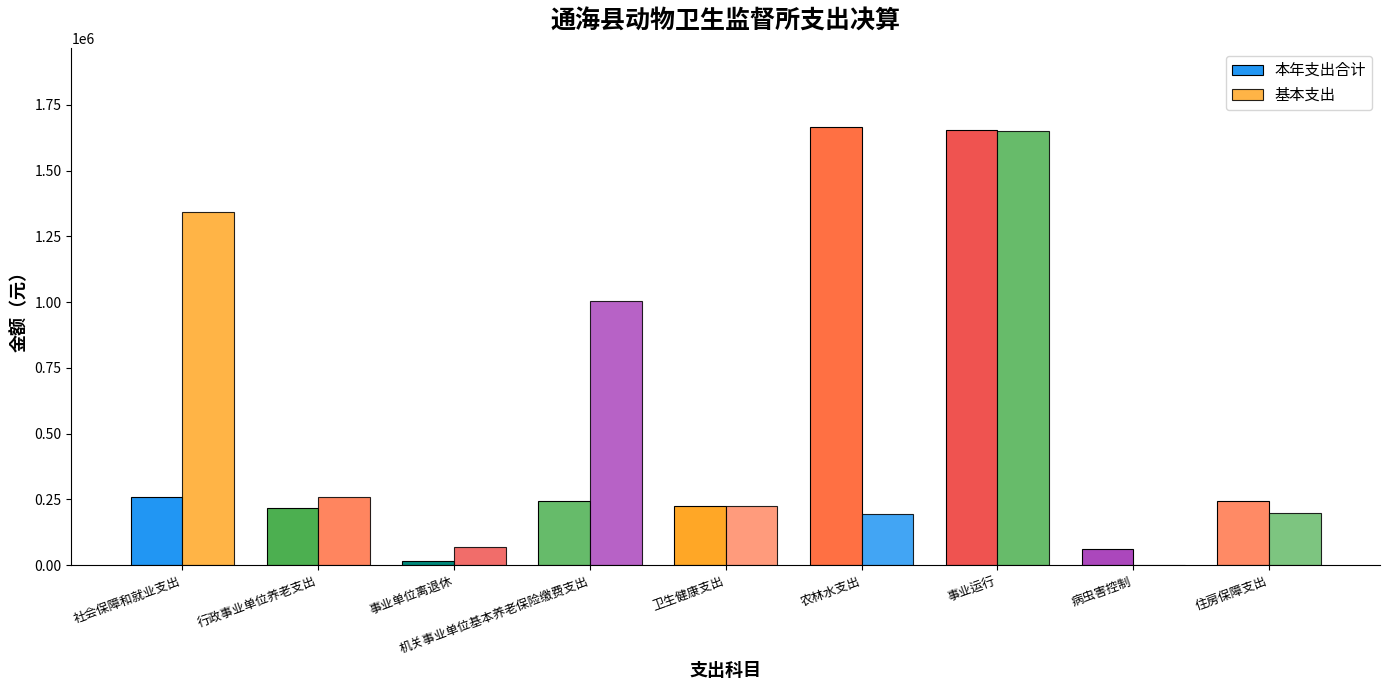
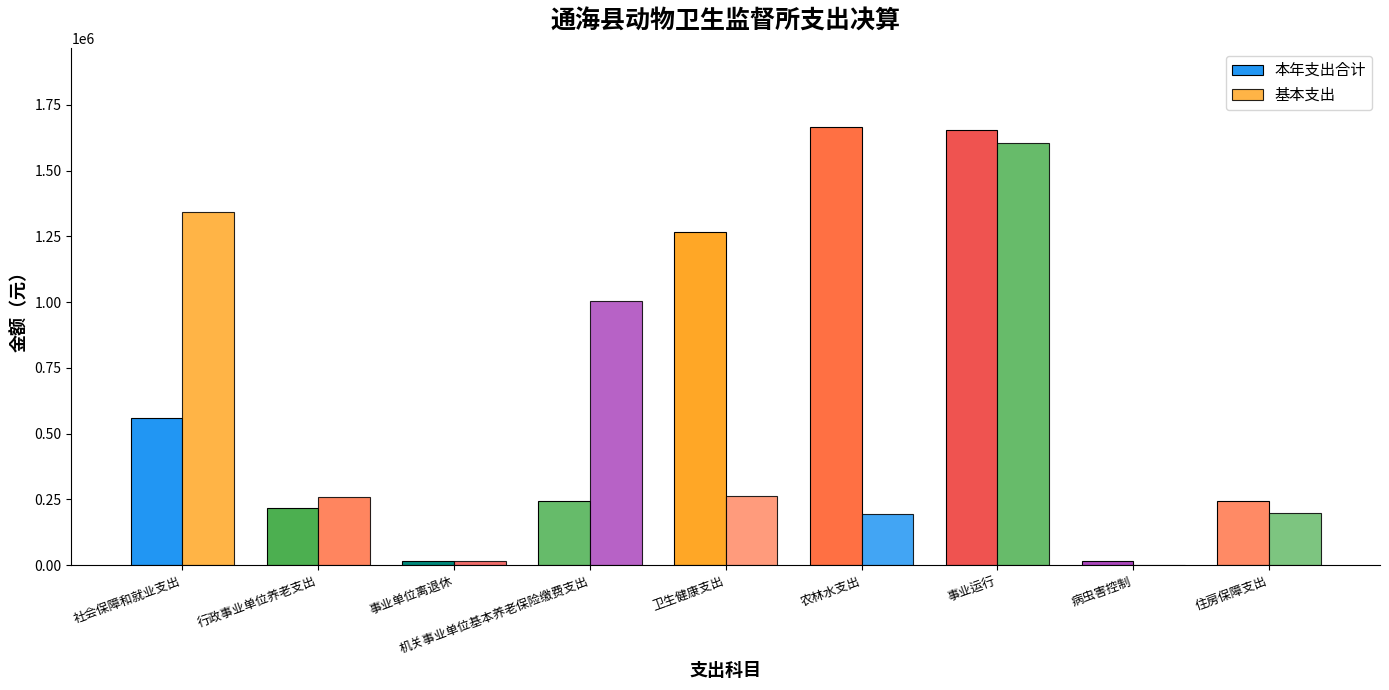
本年支出合计, 社会保障和就业支出: 260000 -> 560000
基本支出, 事业单位离退休: 70000 -> 10000
本年支出合计, 卫生健康支出: 220000 -> 1270000
基本支出, 卫生健康支出: 220000 -> 260000
基本支出, 事业运行: 1650000 -> 1610000
本年支出合计, 病虫害控制: 60000 -> 20000
